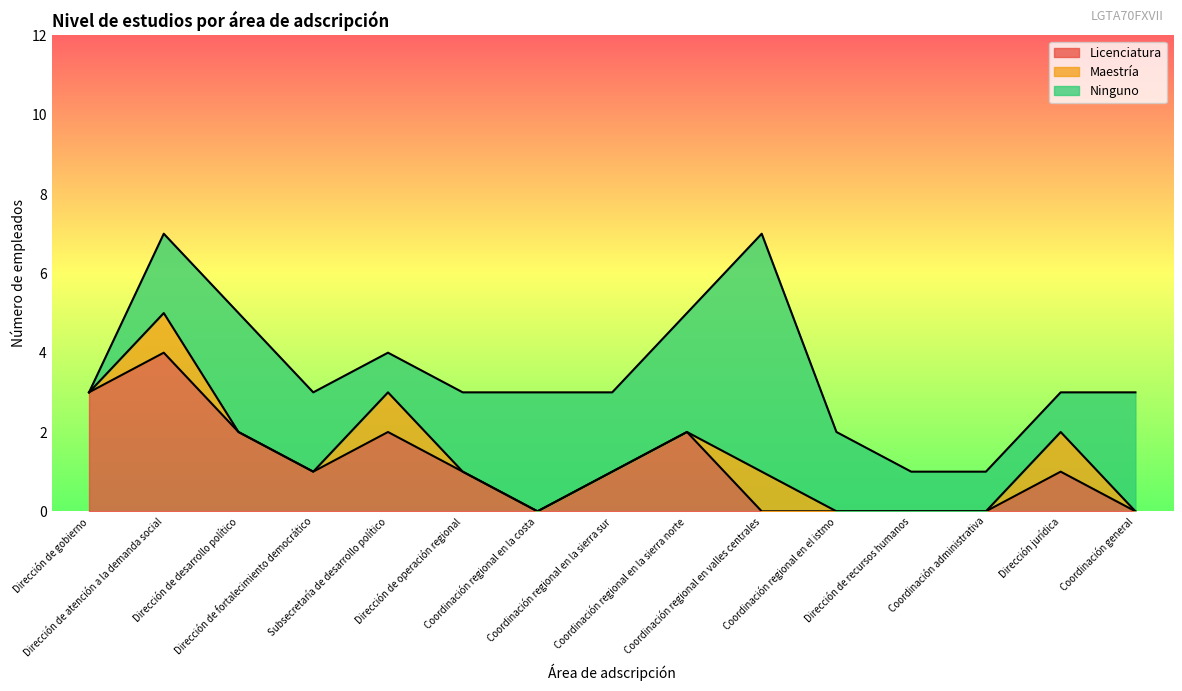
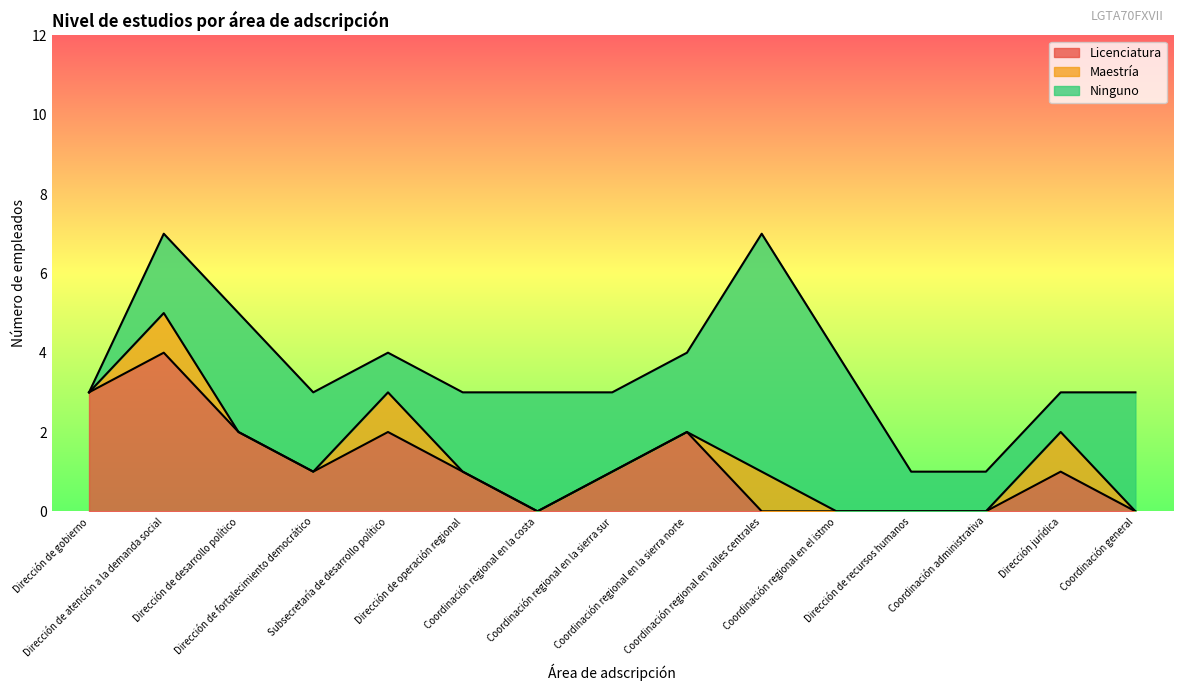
Ninguno, Coordinación regional en la sierra norte: 3 -> 2
Ninguno, Coordinación regional en el istmo: 2 -> 4
